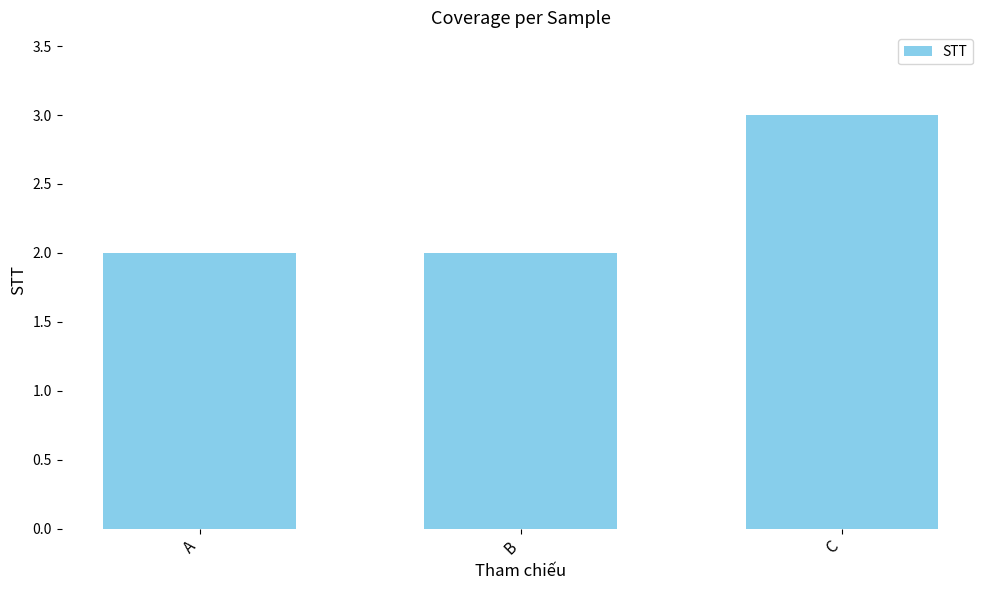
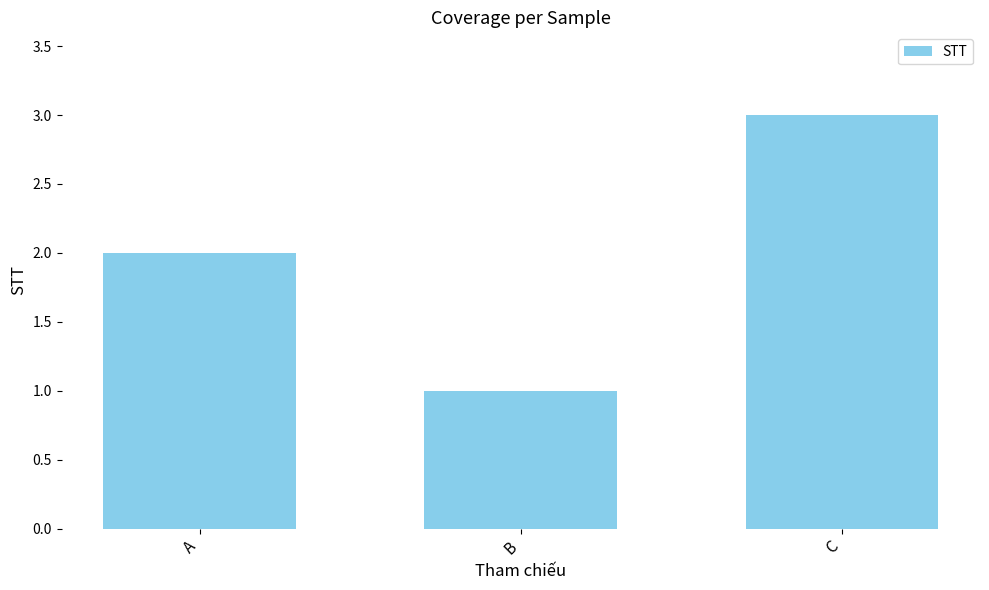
B: 2 -> 1
